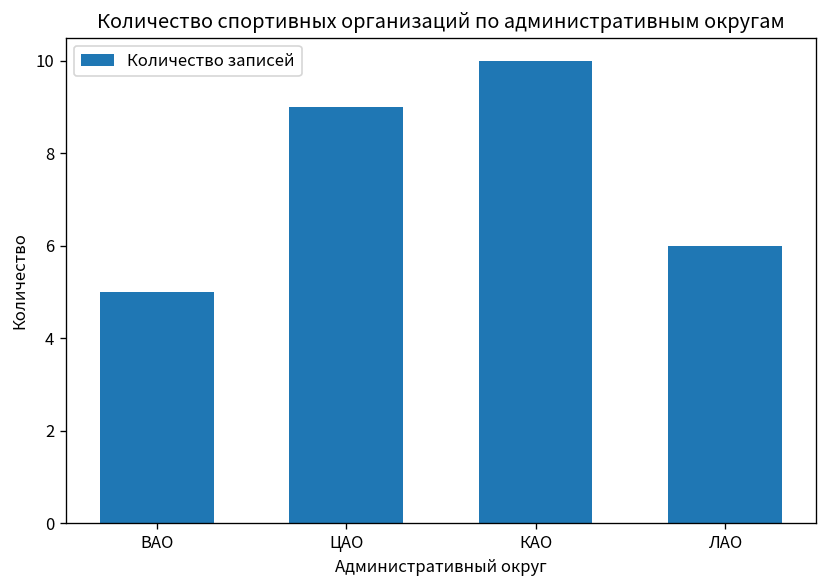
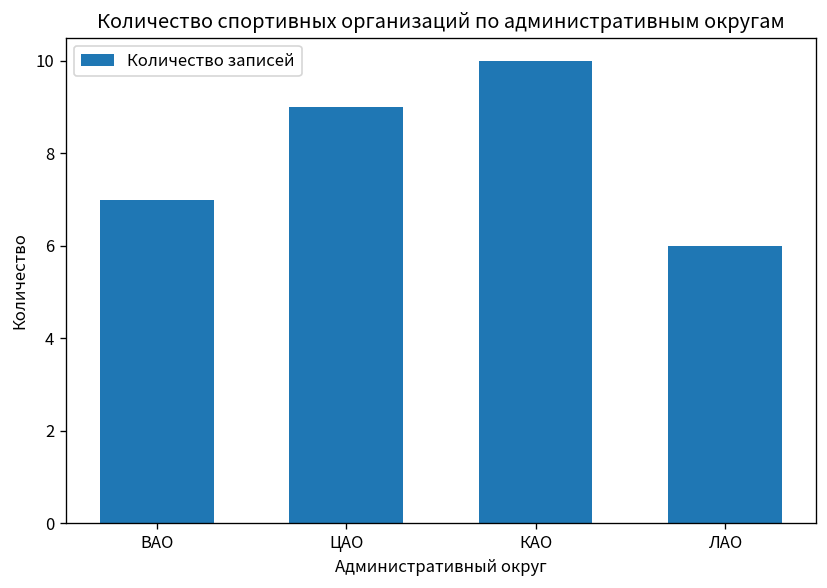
ВАО: 5 -> 7
